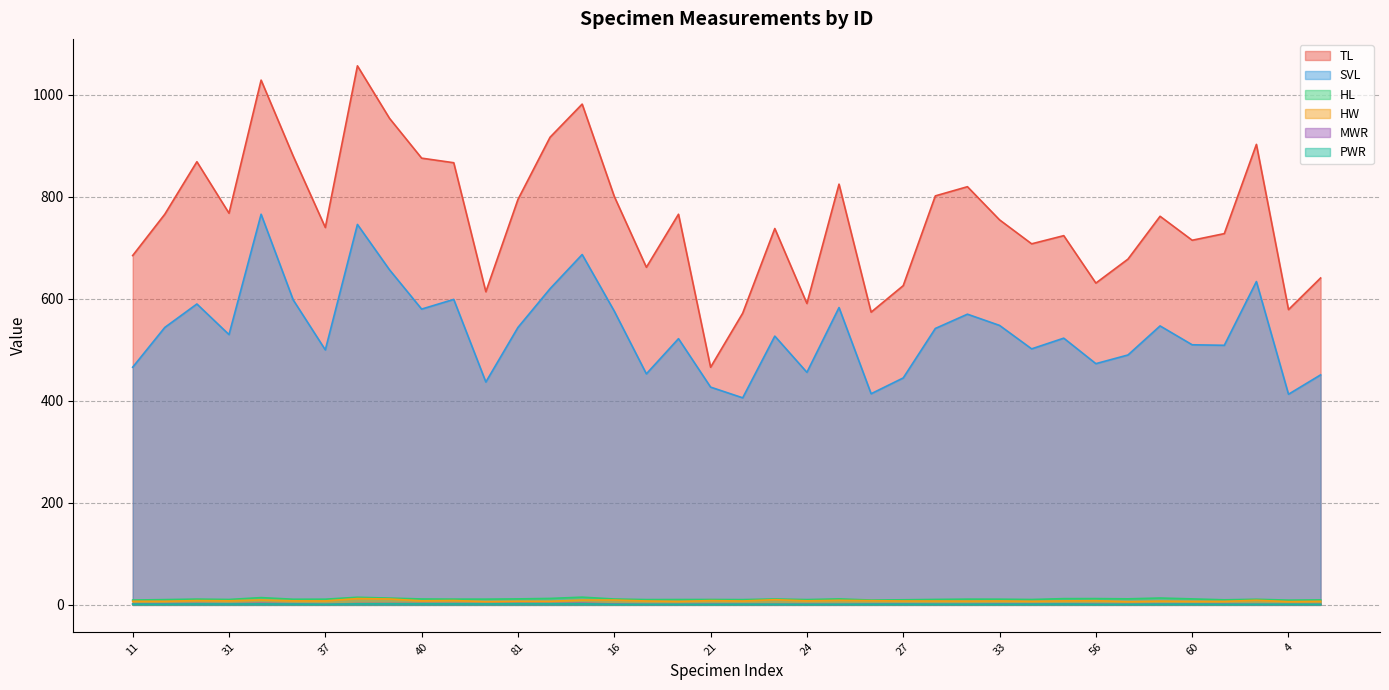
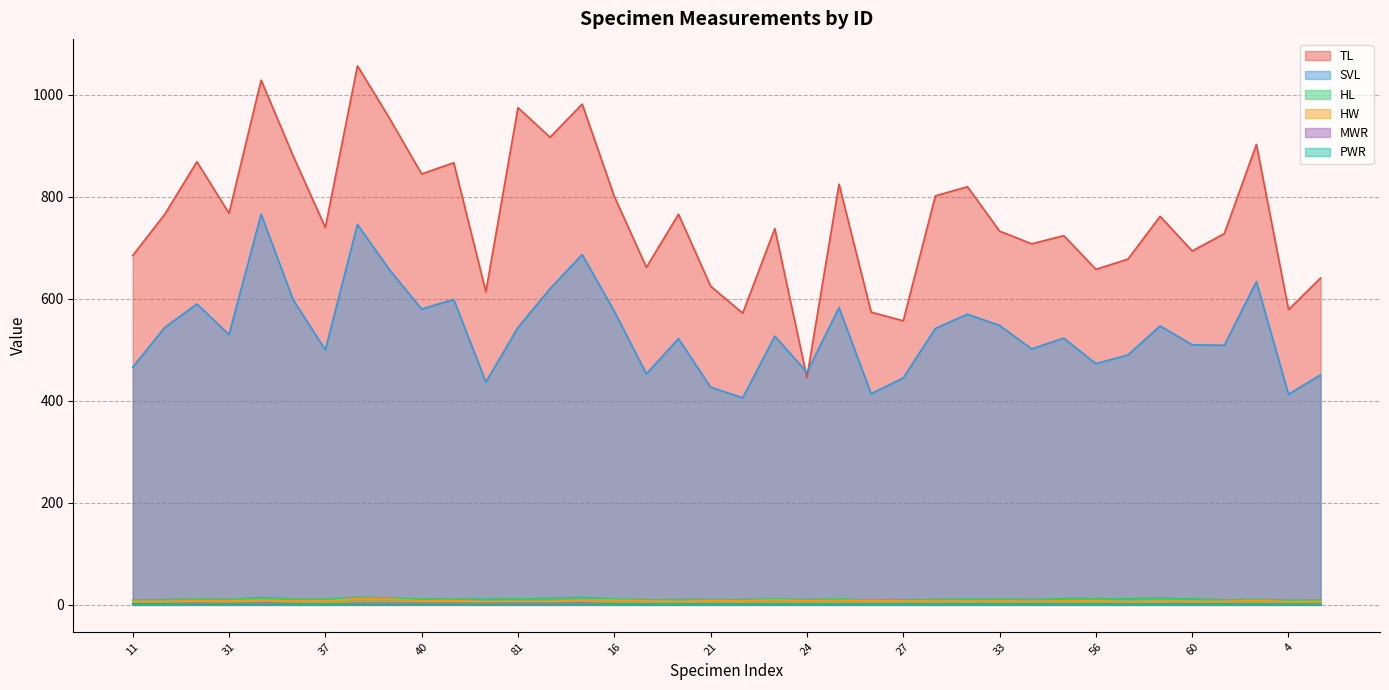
TL, 40: 880 -> 850
TL, 81: 800 -> 980
TL, 21: 470 -> 630
TL, 24: 590 -> 450
TL, 27: 630 -> 560
TL, 33: 760 -> 730
TL, 56: 630 -> 660
TL, 60: 720 -> 690
